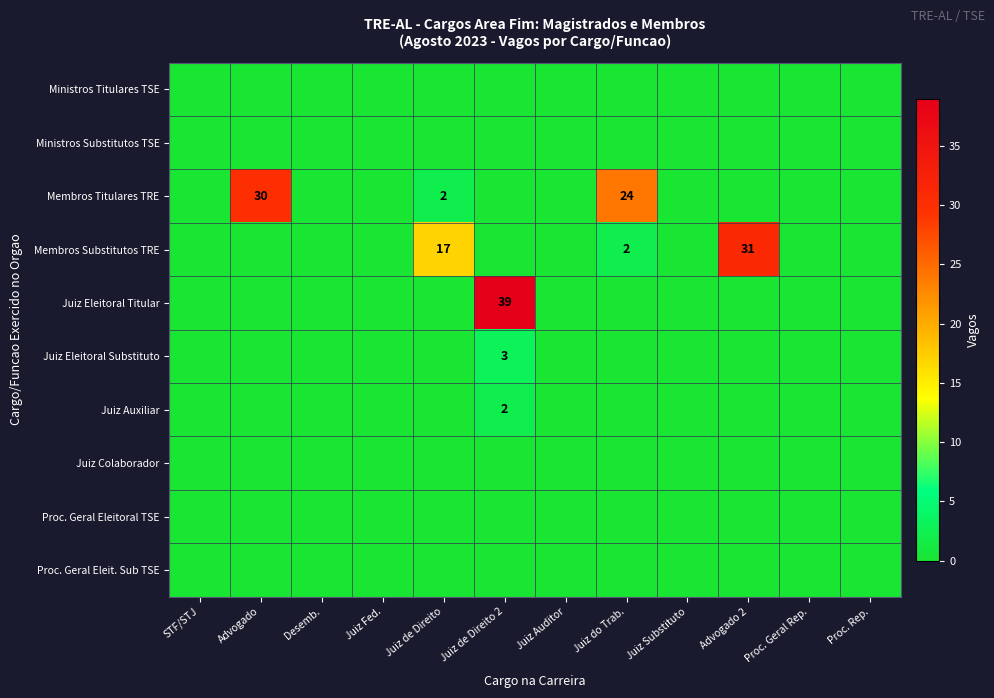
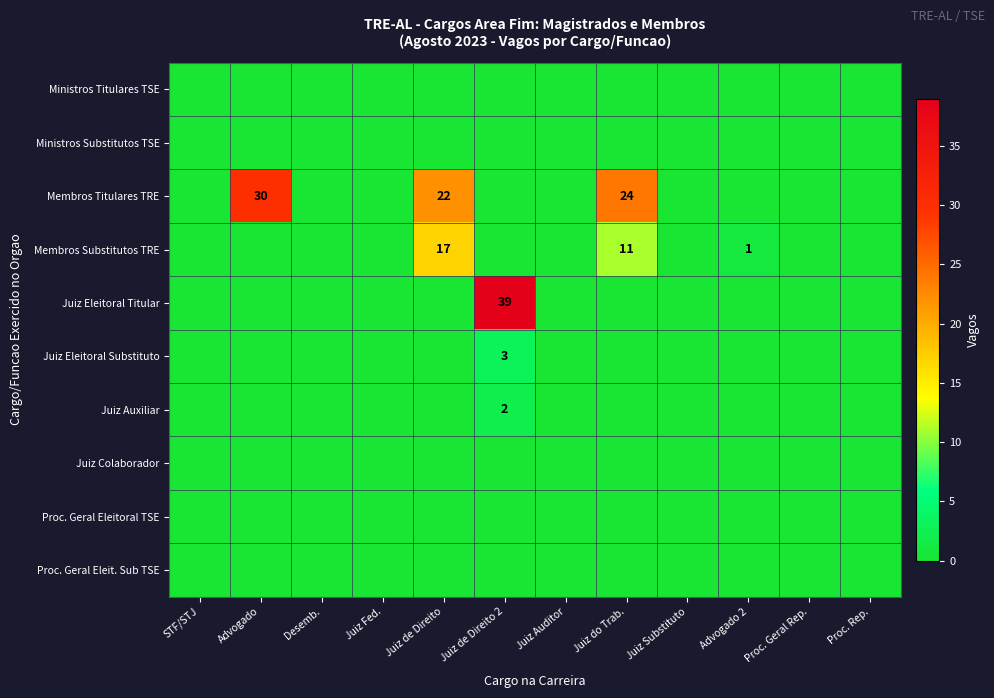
Membros Titulares TRE, Juiz de Direito: 2 -> 22
Membros Substitutos TRE, Juiz do Trab.: 2 -> 11
Membros Substitutos TRE, Advogado 2: 31 -> 1
